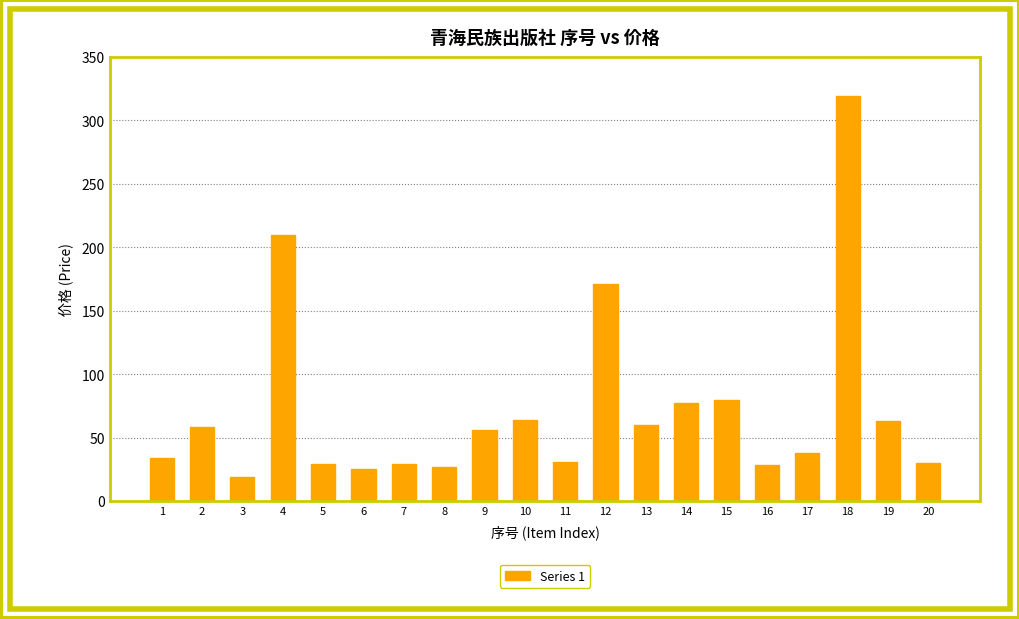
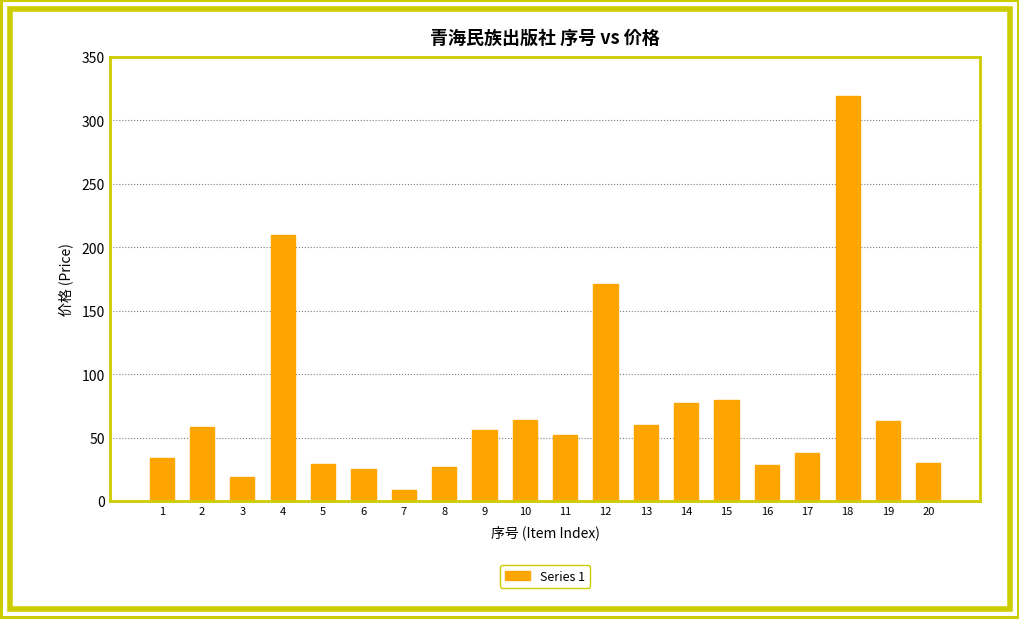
7: 29 -> 9
11: 31 -> 52
